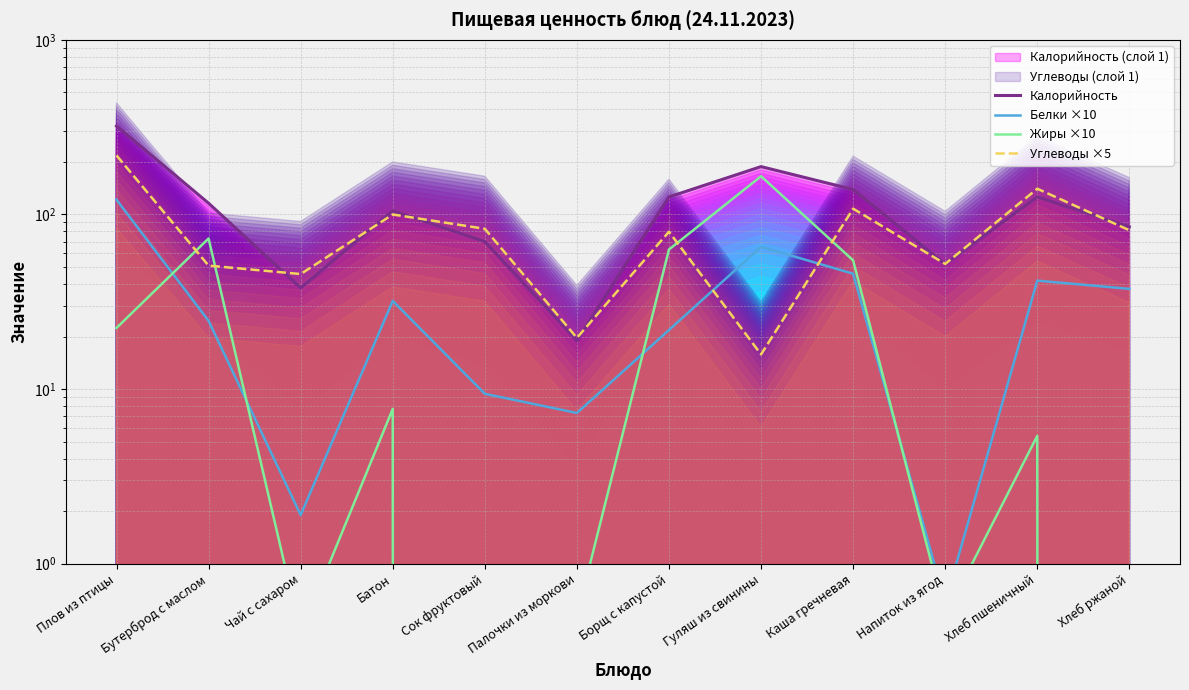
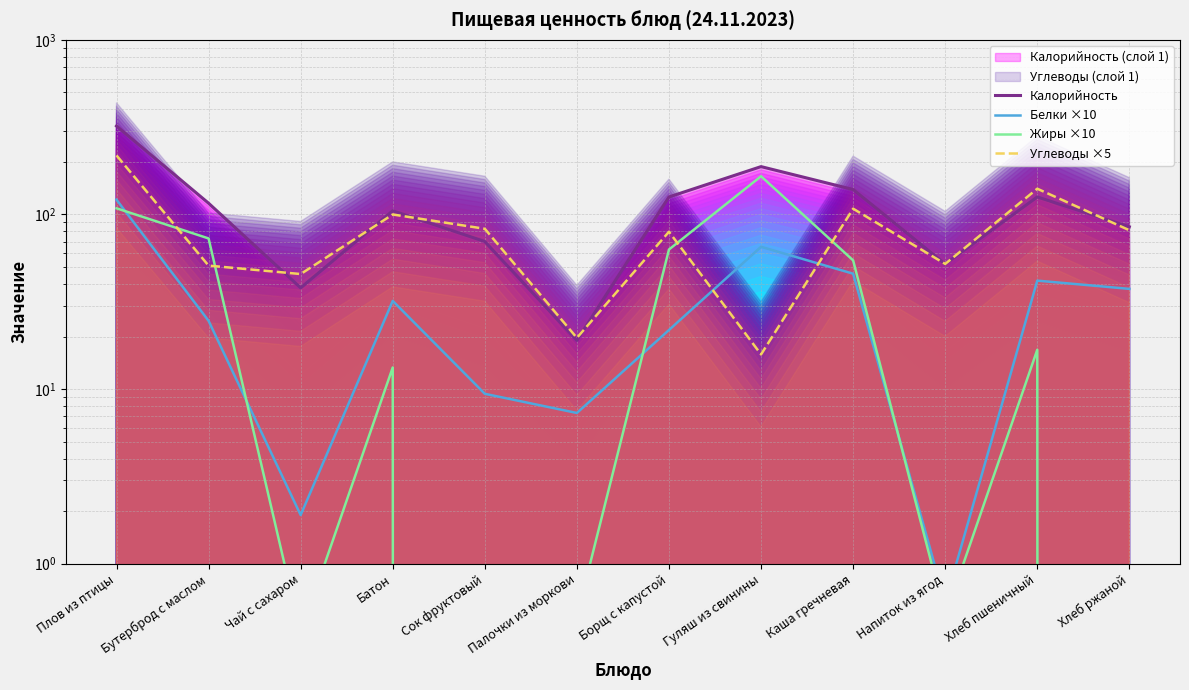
Жиры ×10, Плов из птицы: 22 -> 110
Жиры ×10, Батон: 8 -> 13
Жиры ×10, Хлеб пшеничный: 5.4 -> 17
